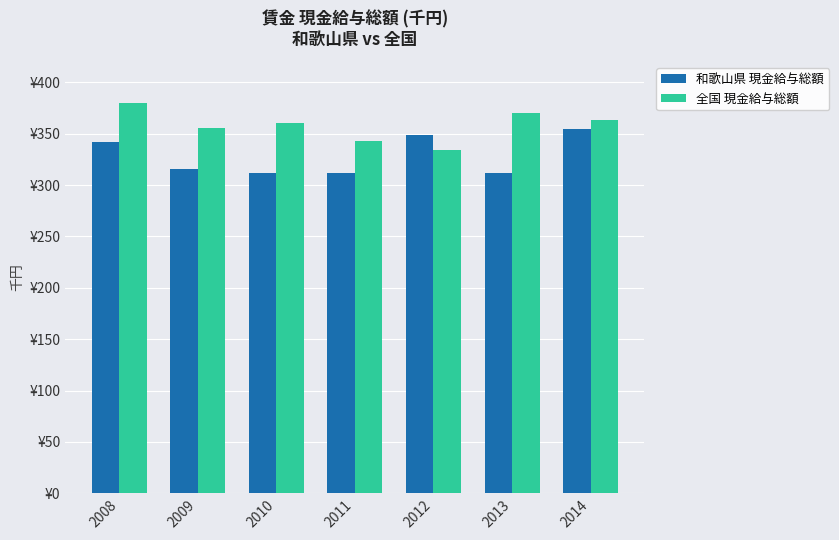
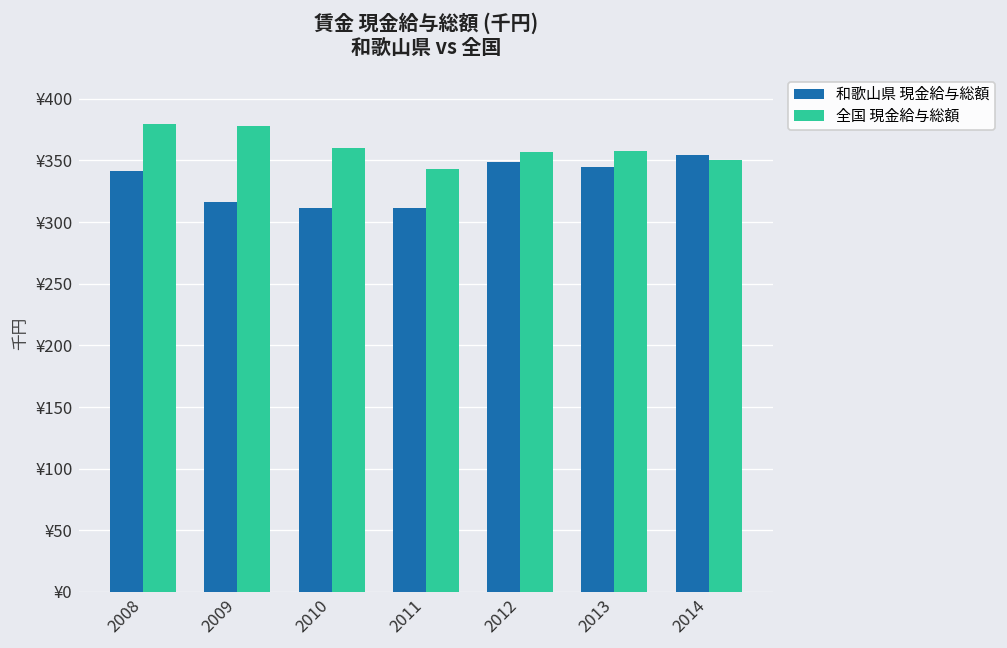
全国 現金給与総額, 2009: ¥355 -> ¥378
全国 現金給与総額, 2012: ¥335 -> ¥357
和歌山県 現金給与総額, 2013: ¥312 -> ¥345
全国 現金給与総額, 2013: ¥370 -> ¥358
全国 現金給与総額, 2014: ¥363 -> ¥351
